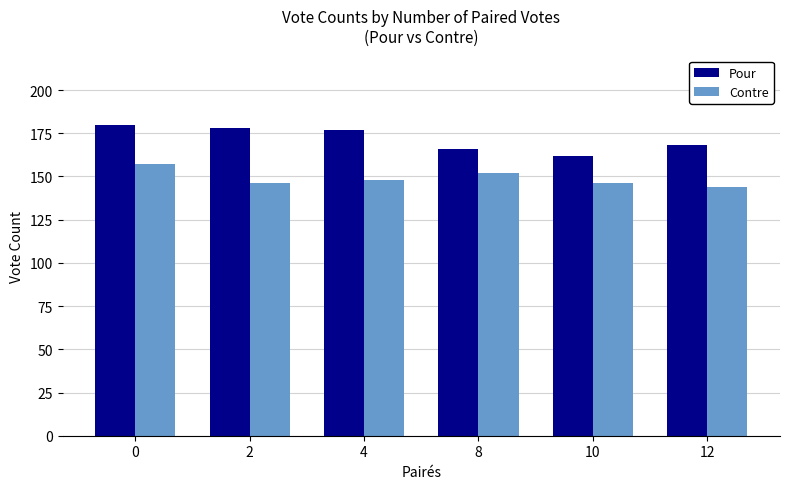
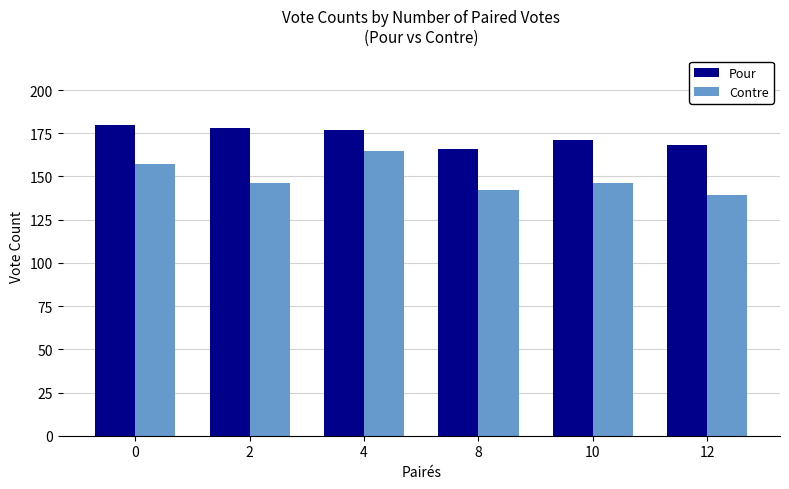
Contre, 4: 148 -> 165
Contre, 8: 152 -> 142
Pour, 10: 162 -> 171
Contre, 12: 144 -> 139
